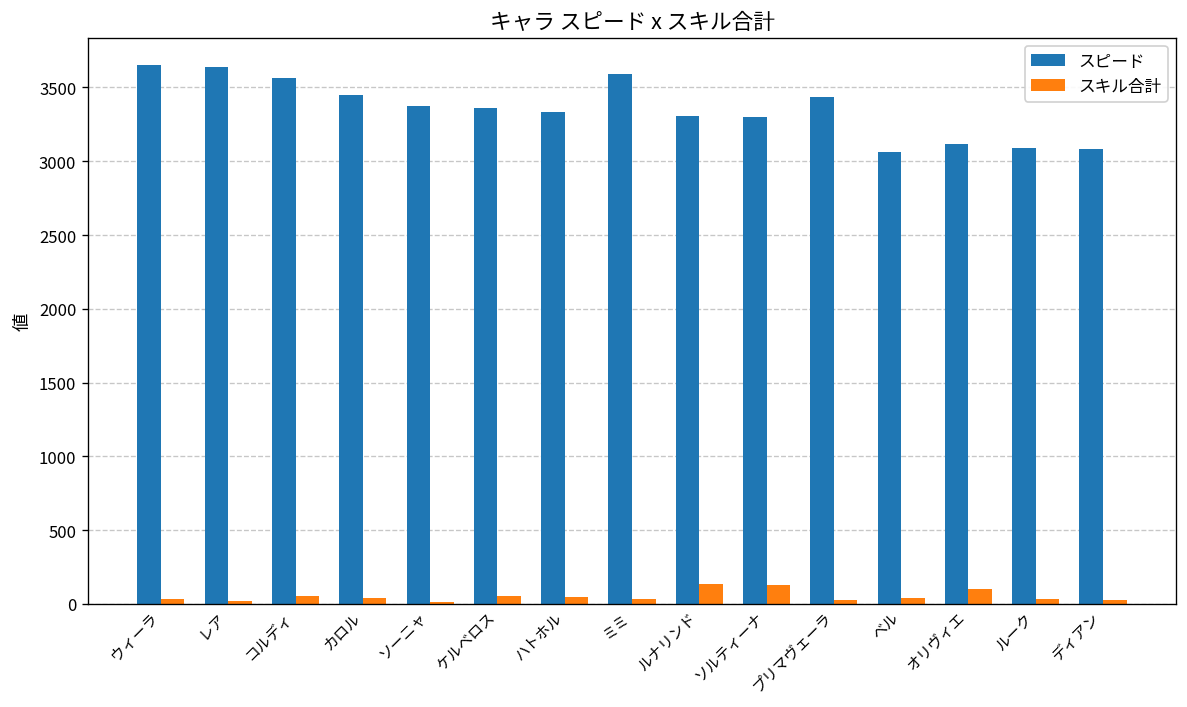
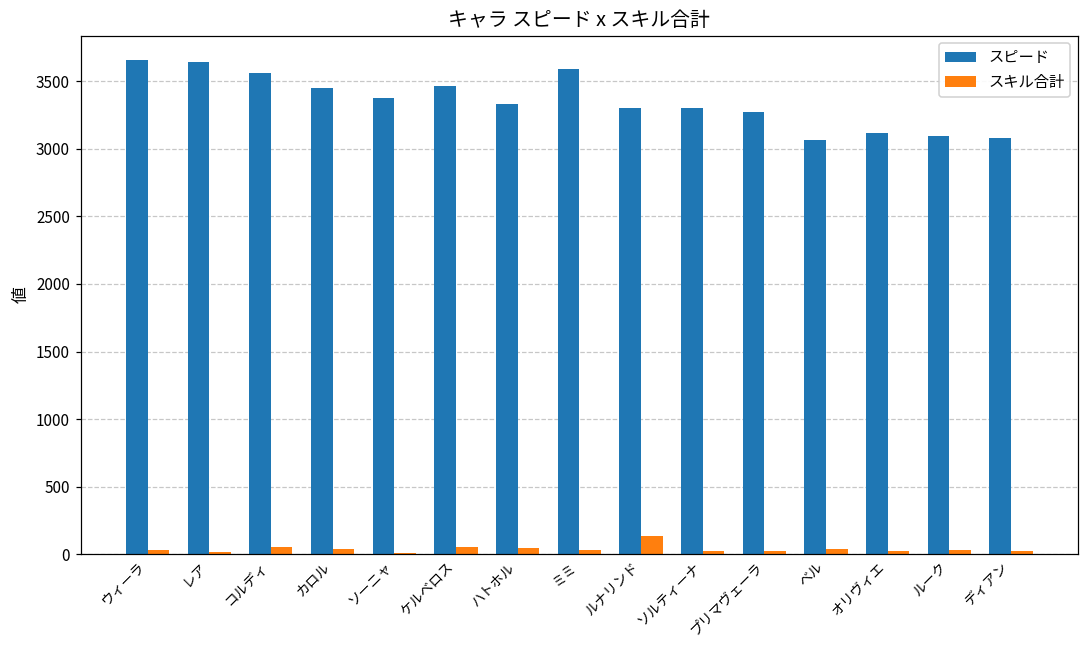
スピード, ケルベロス: 3360 -> 3470
スキル合計, ソルティーナ: 130 -> 30
スピード, プリマヴェーラ: 3430 -> 3270
スキル合計, オリヴィエ: 100 -> 20
